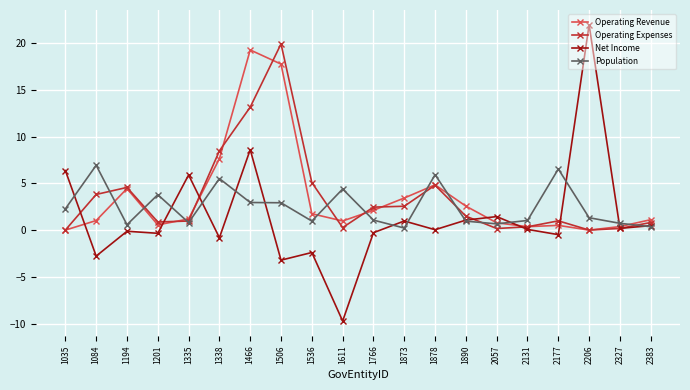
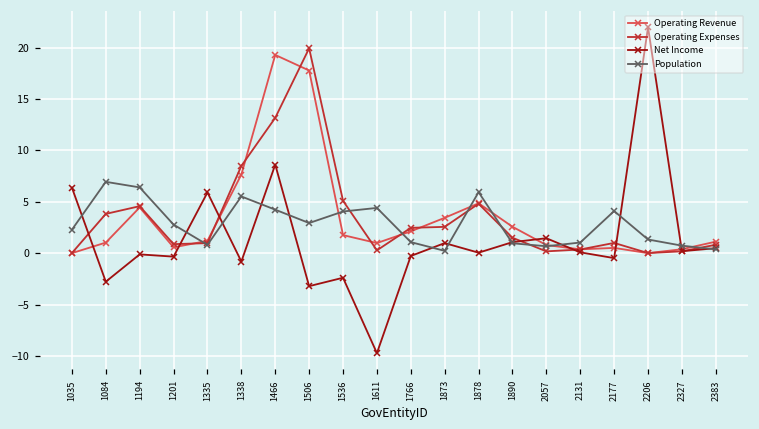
Population, 1194: 1 -> 6
Population, 1201: 4 -> 3
Population, 1466: 3 -> 4
Population, 1536: 1 -> 4
Population, 2177: 7 -> 4
